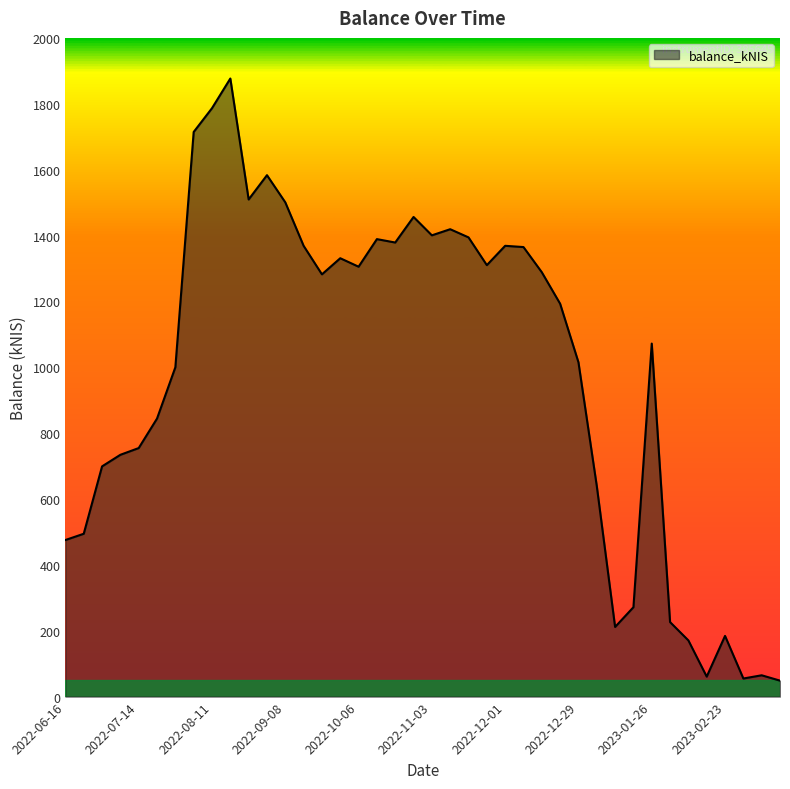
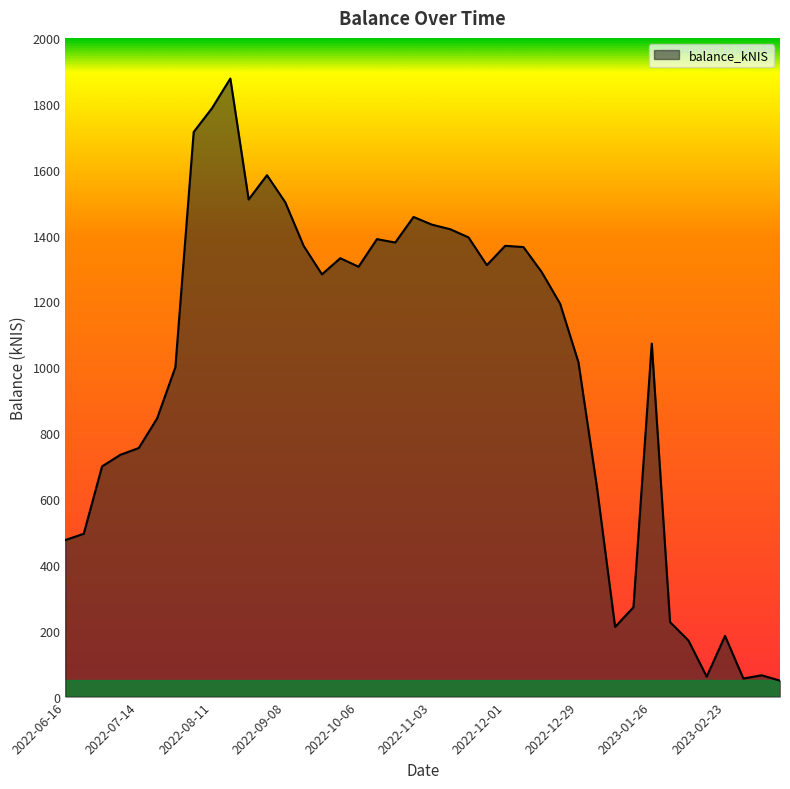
2022-11-03: 1400 -> 1430
